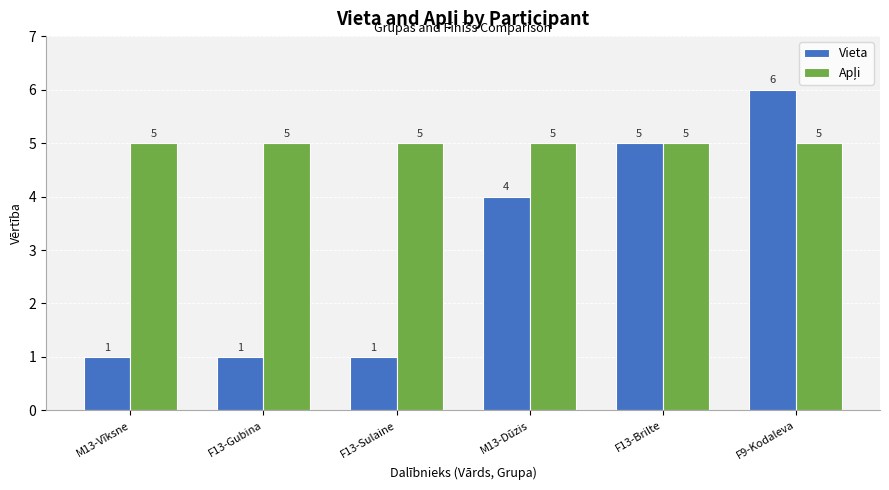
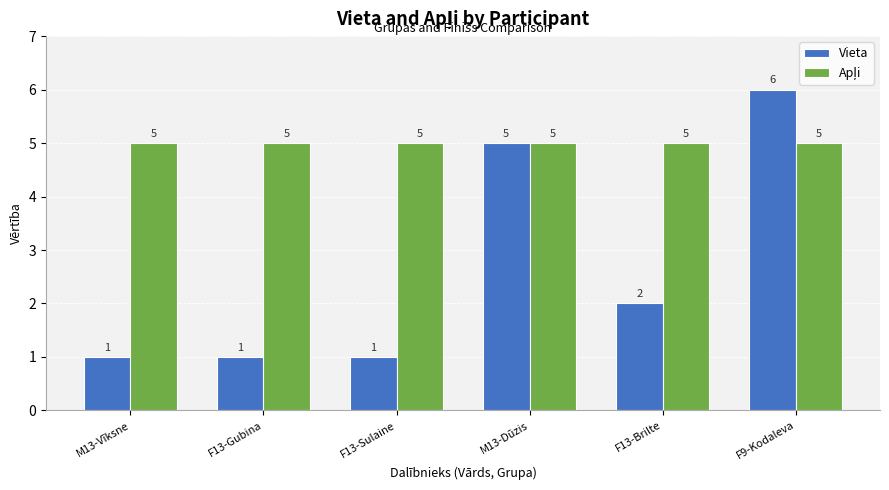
Vieta, M13-Dūzis: 4 -> 5
Vieta, F13-Brilte: 5 -> 2
